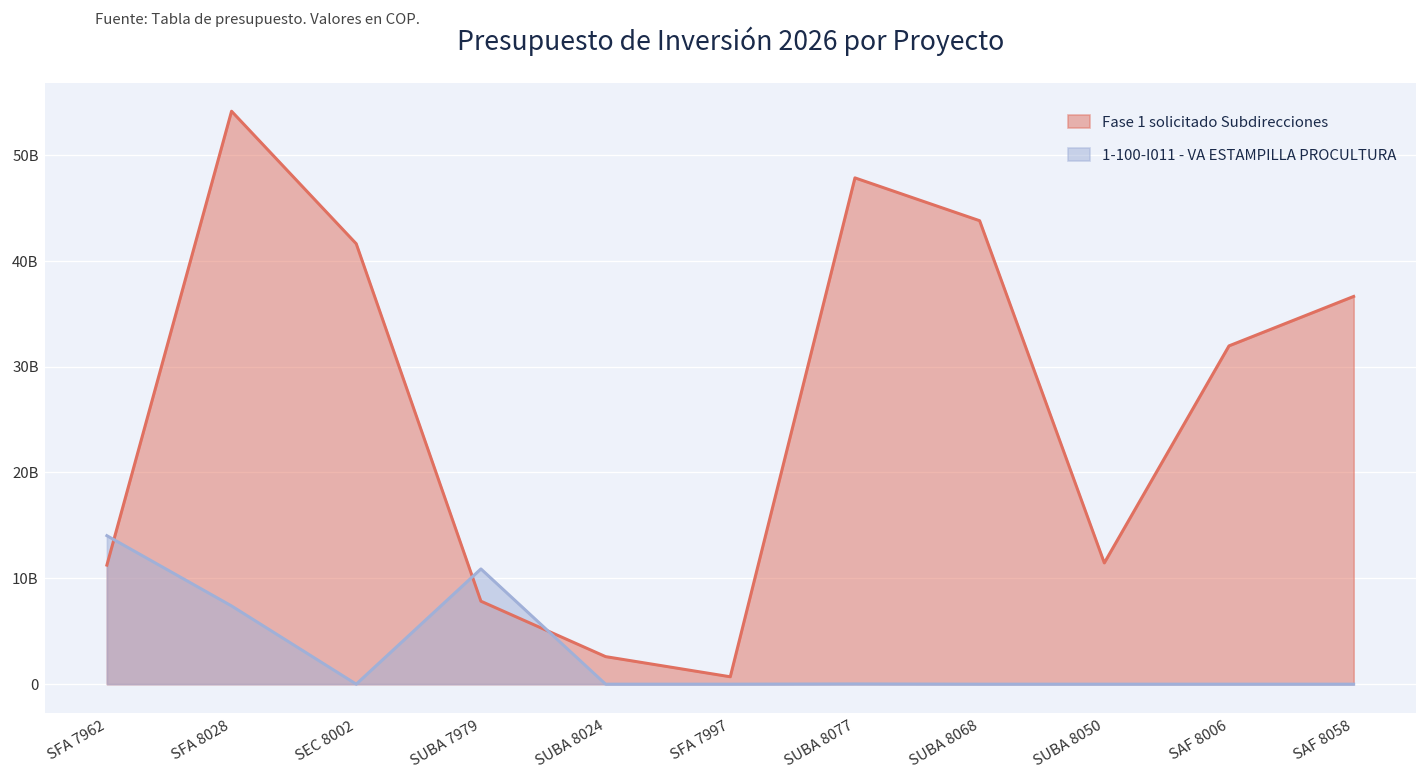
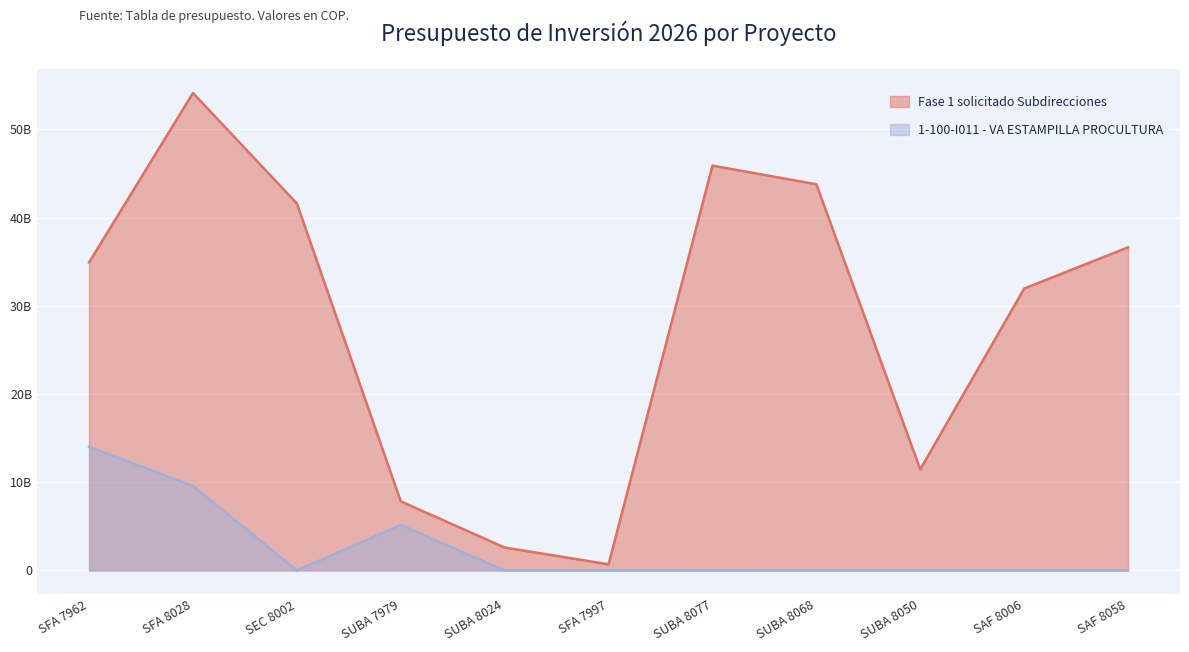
Fase 1 solicitado Subdirecciones, SFA 7962: 11000000000 -> 35000000000
1-100-I011 - VA ESTAMPILLA PROCULTURA, SFA 8028: 7000000000 -> 10000000000
1-100-I011 - VA ESTAMPILLA PROCULTURA, SUBA 7979: 11000000000 -> 5000000000
Fase 1 solicitado Subdirecciones, SUBA 8077: 48000000000 -> 46000000000
